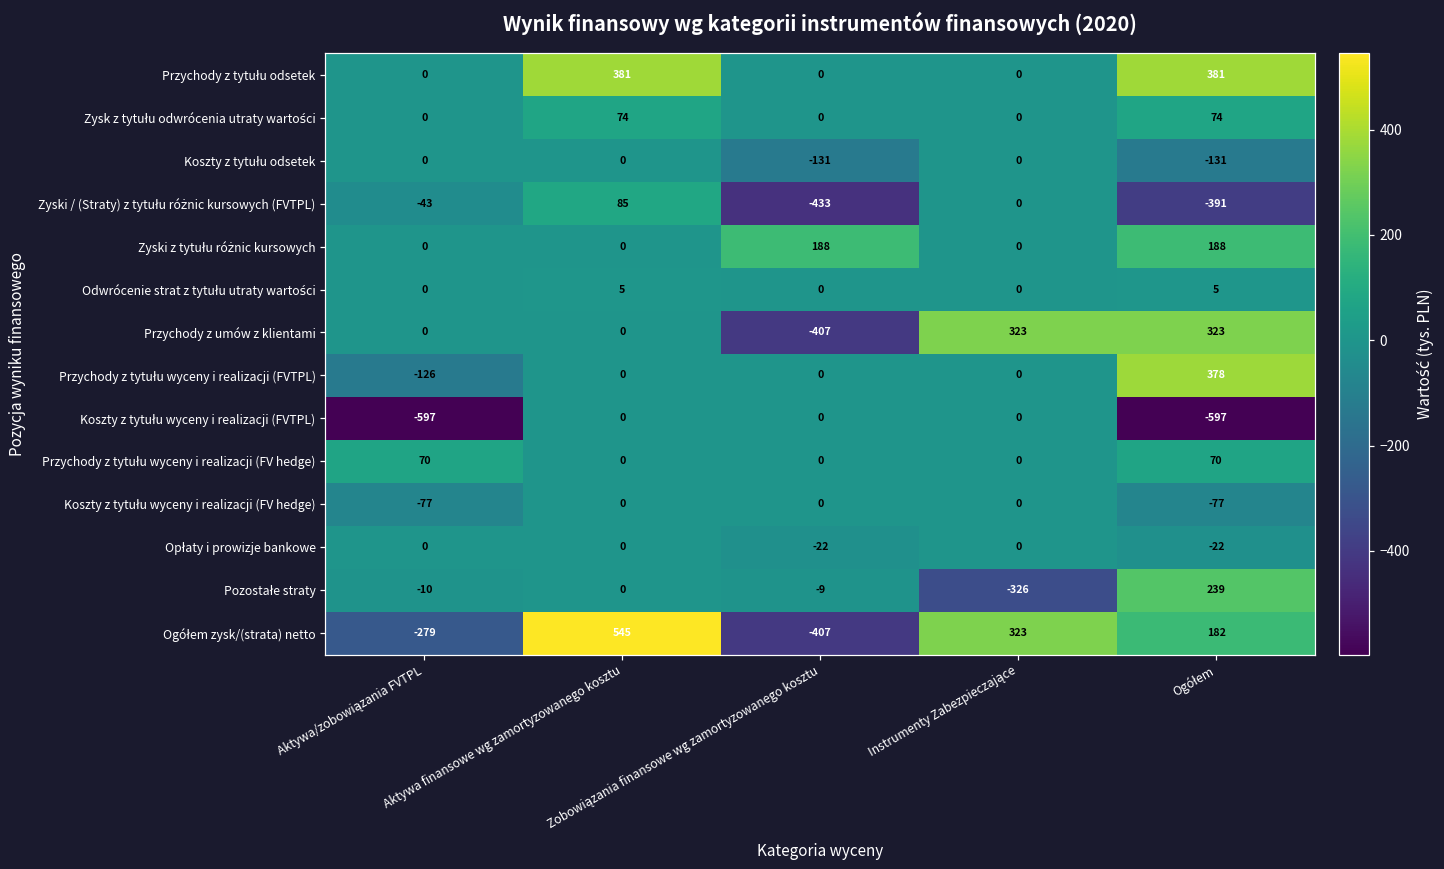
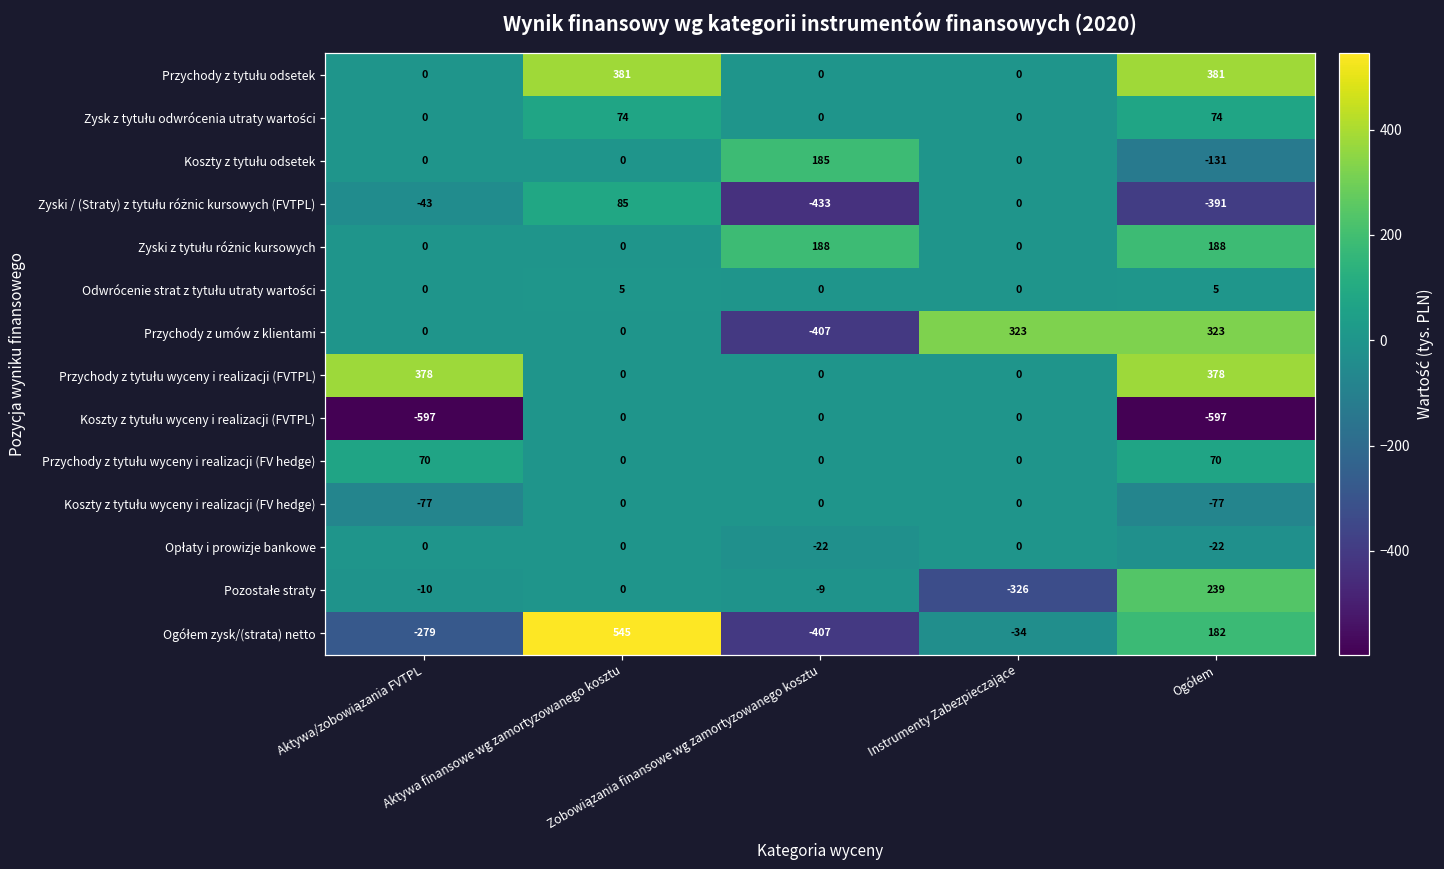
Koszty z tytułu odsetek, Zobowiązania finansowe wg zamortyzowanego kosztu: -131 -> 185
Przychody z tytułu wyceny i realizacji (FVTPL), Aktywa/zobowiązania FVTPL: -126 -> 378
Ogółem zysk/(strata) netto, Instrumenty Zabezpieczające: 323 -> -34
